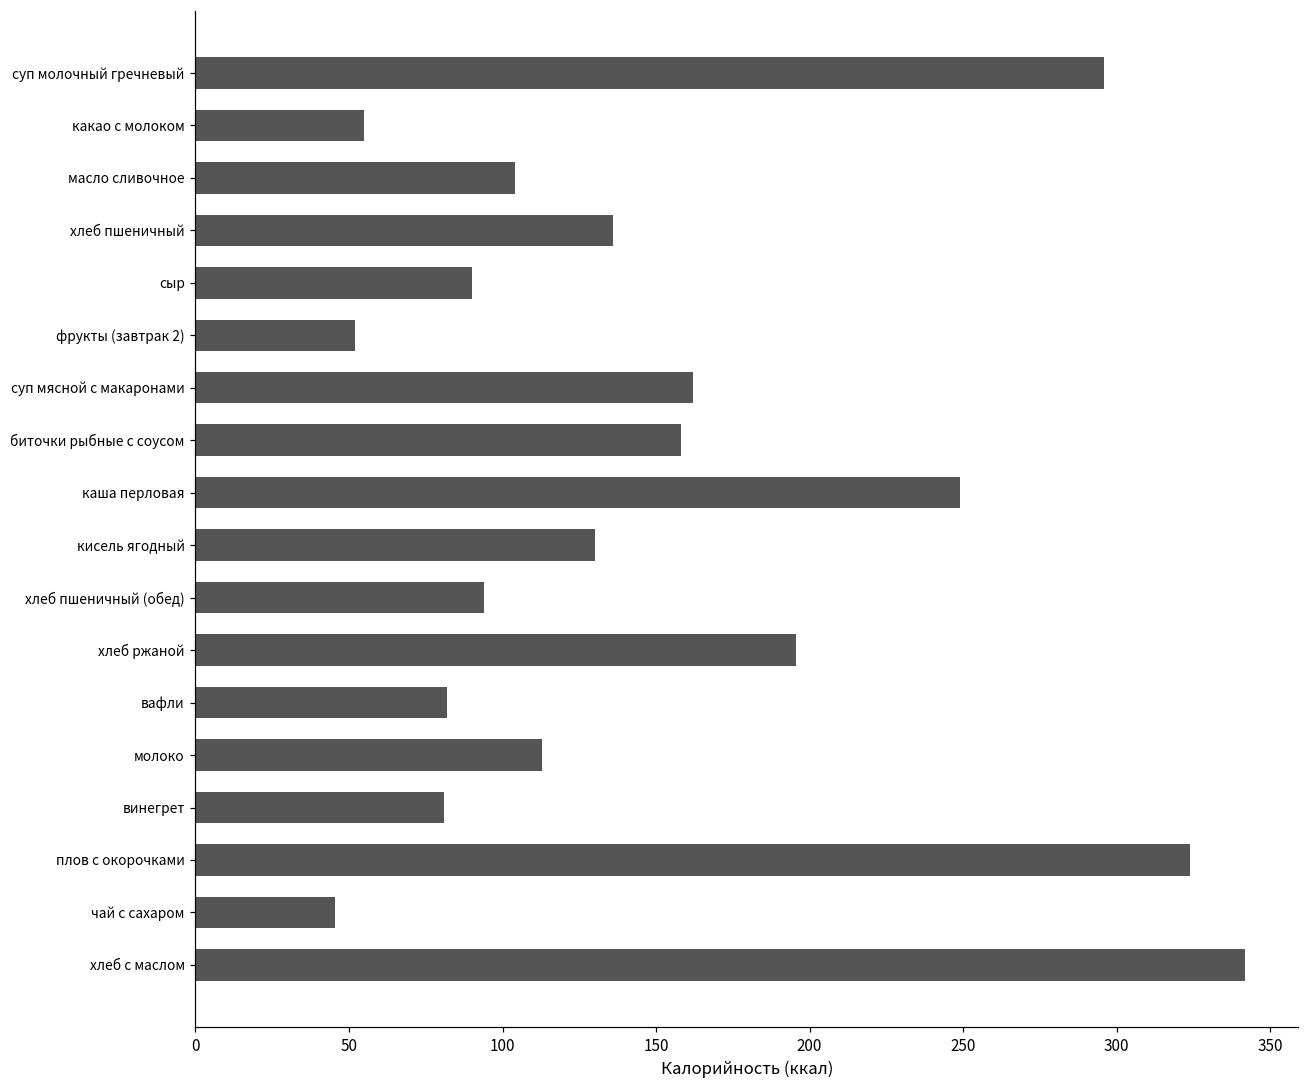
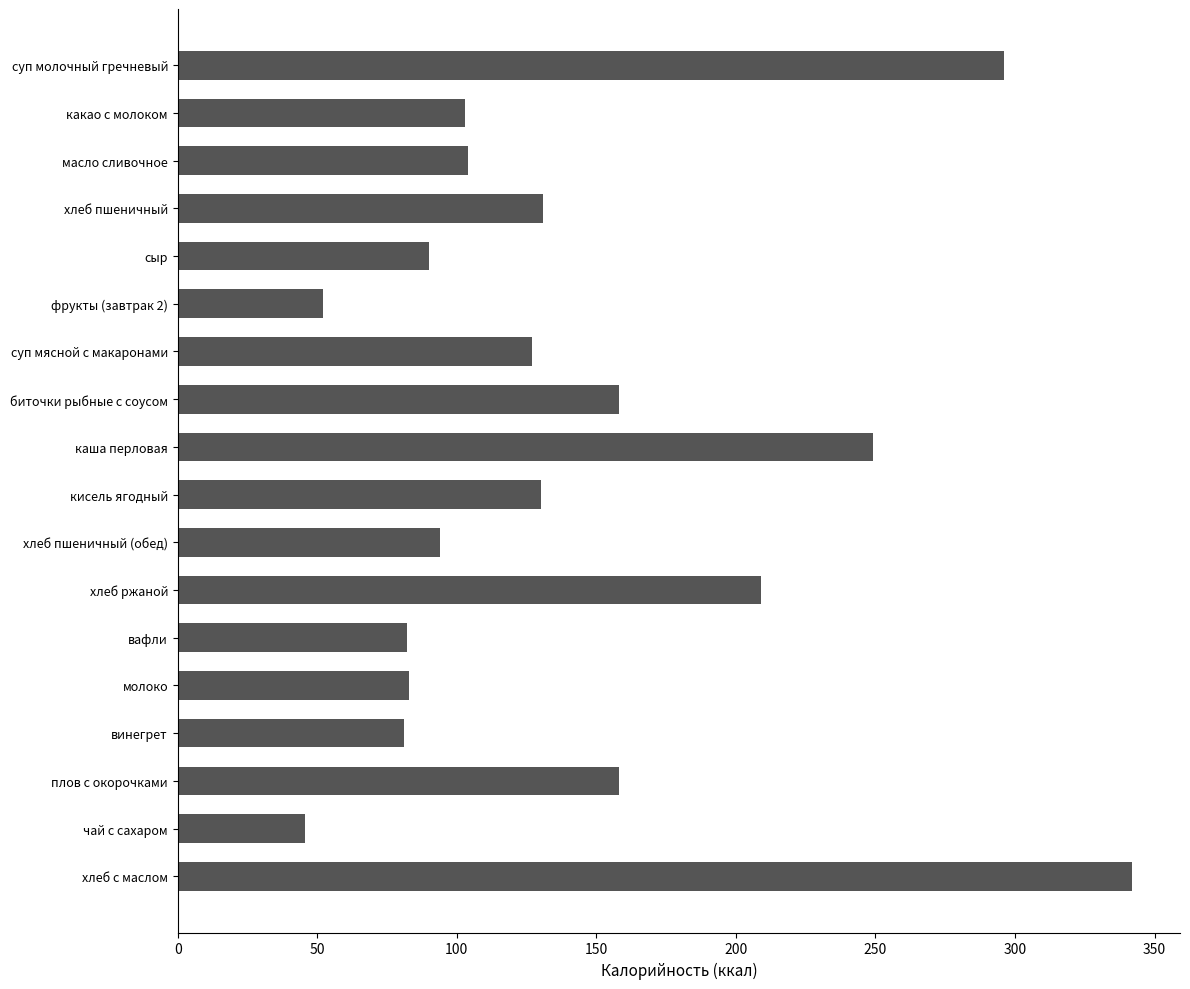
какао с молоком: 55 -> 103
хлеб пшеничный: 136 -> 131
суп мясной с макаронами: 162 -> 127
хлеб ржаной: 196 -> 209
молоко: 113 -> 83
плов с окорочками: 324 -> 158
